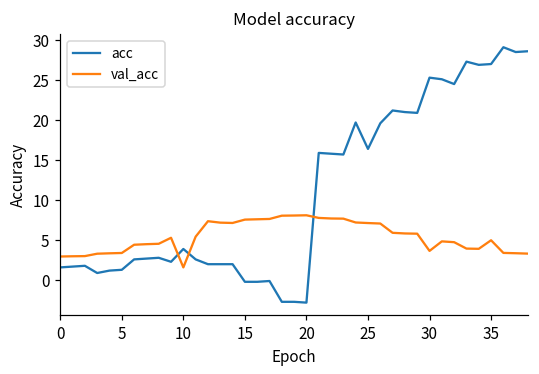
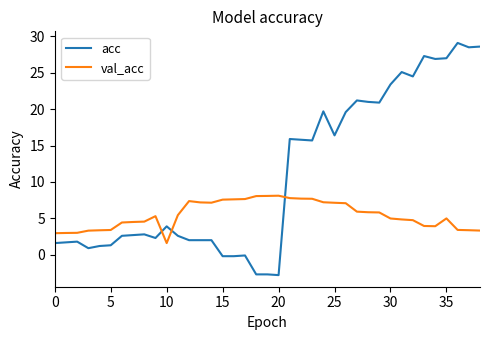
acc, 30: 25 -> 23
val_acc, 30: 4 -> 5
